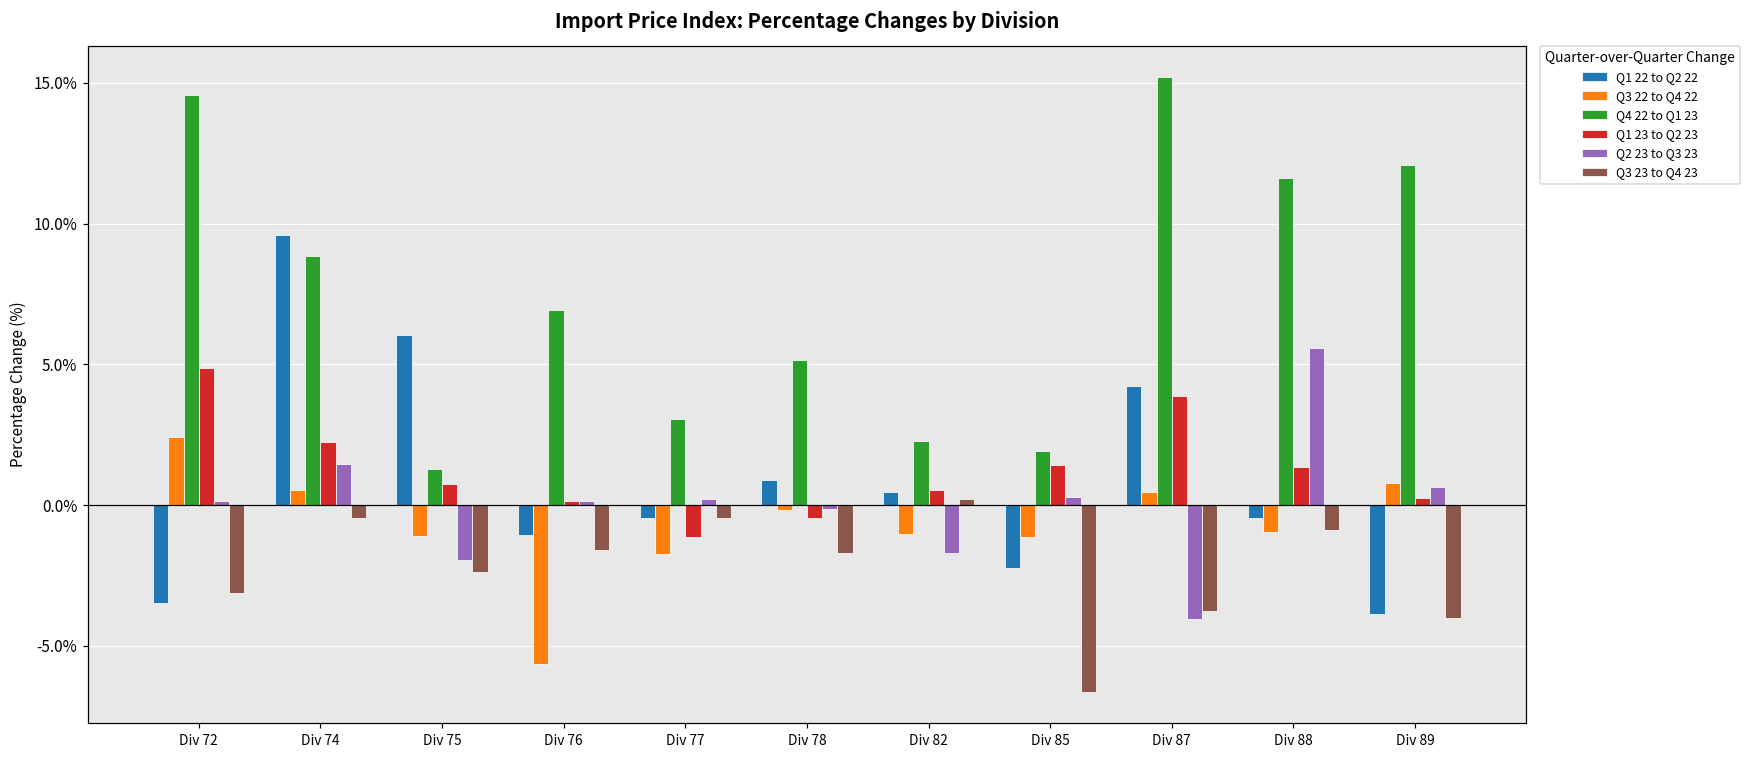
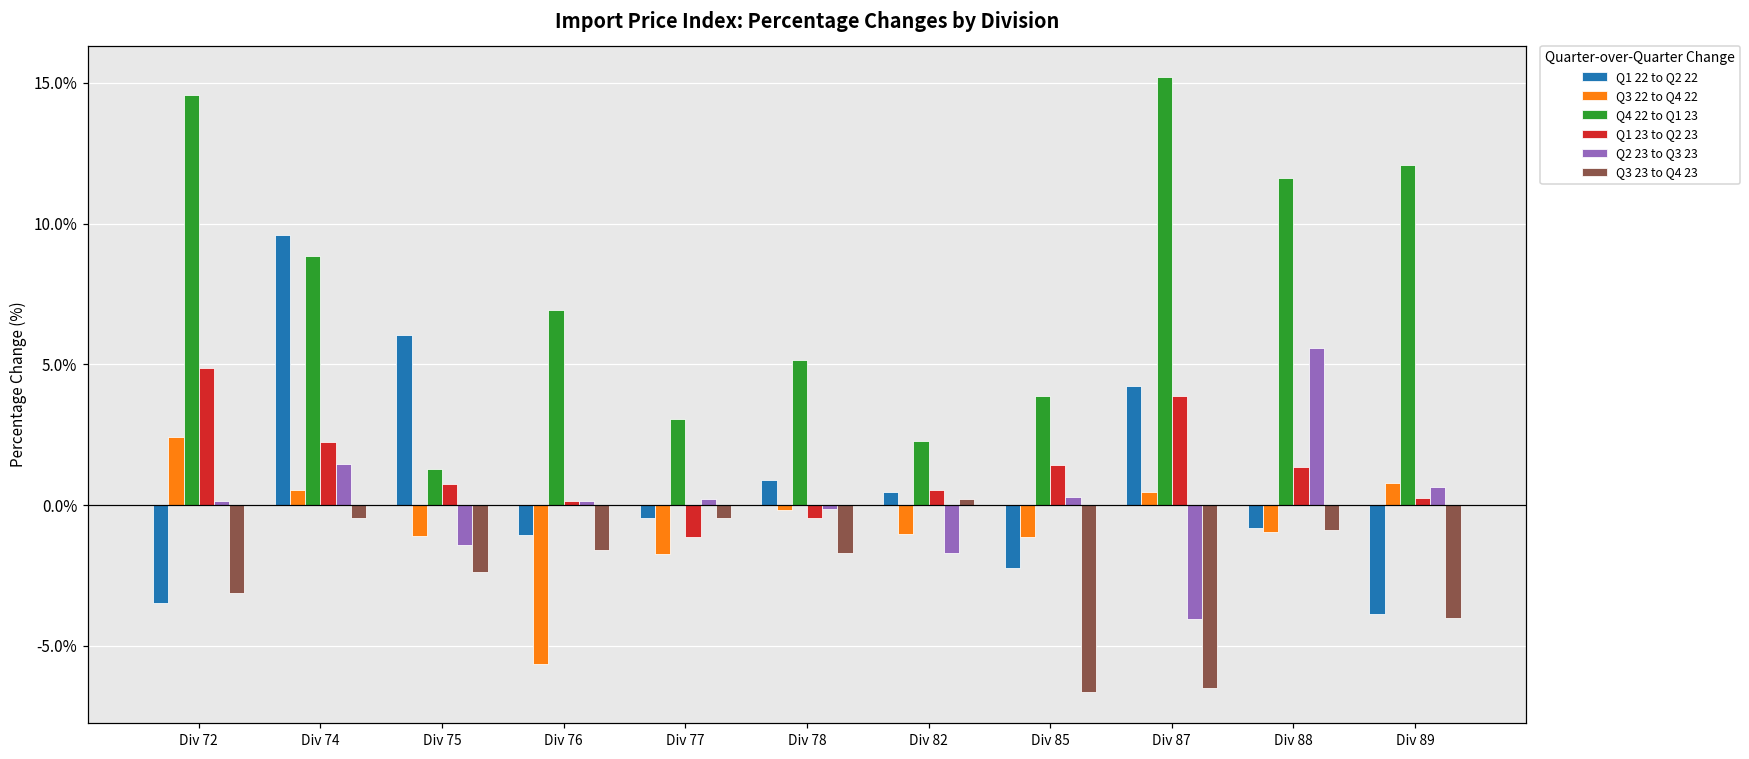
Q2 23 to Q3 23, Div 75: -2.0% -> -1.4%
Q4 22 to Q1 23, Div 85: 1.9% -> 3.9%
Q3 23 to Q4 23, Div 87: -3.8% -> -6.5%
Q1 22 to Q2 22, Div 88: -0.5% -> -0.8%
